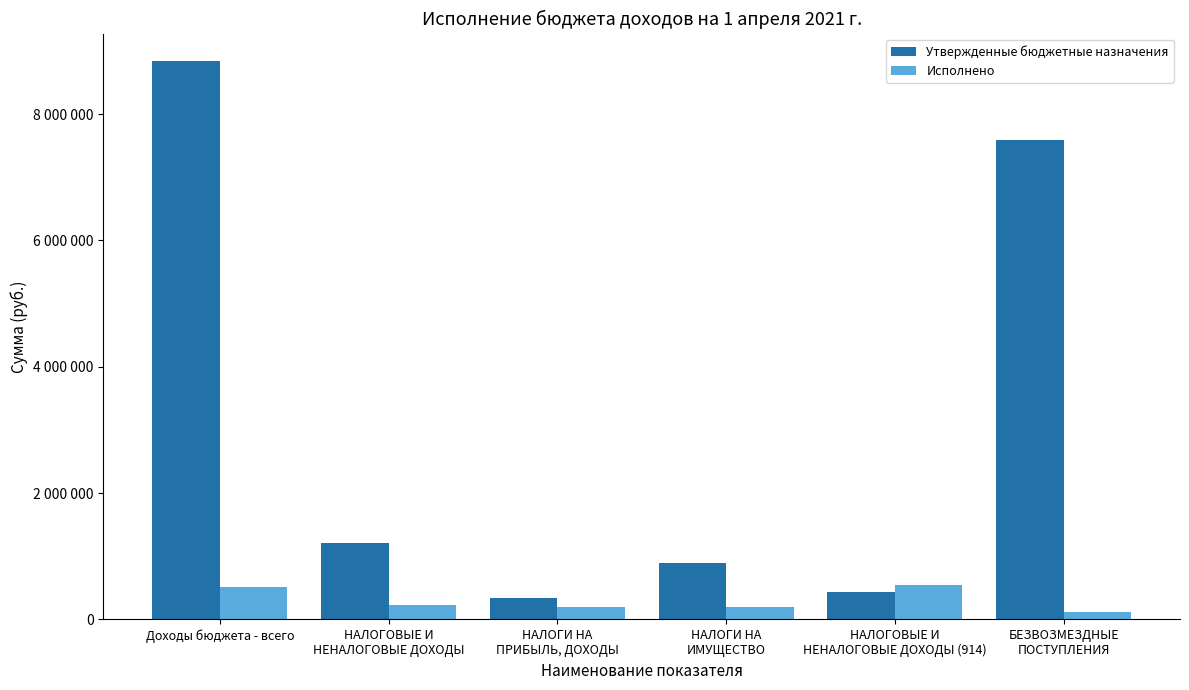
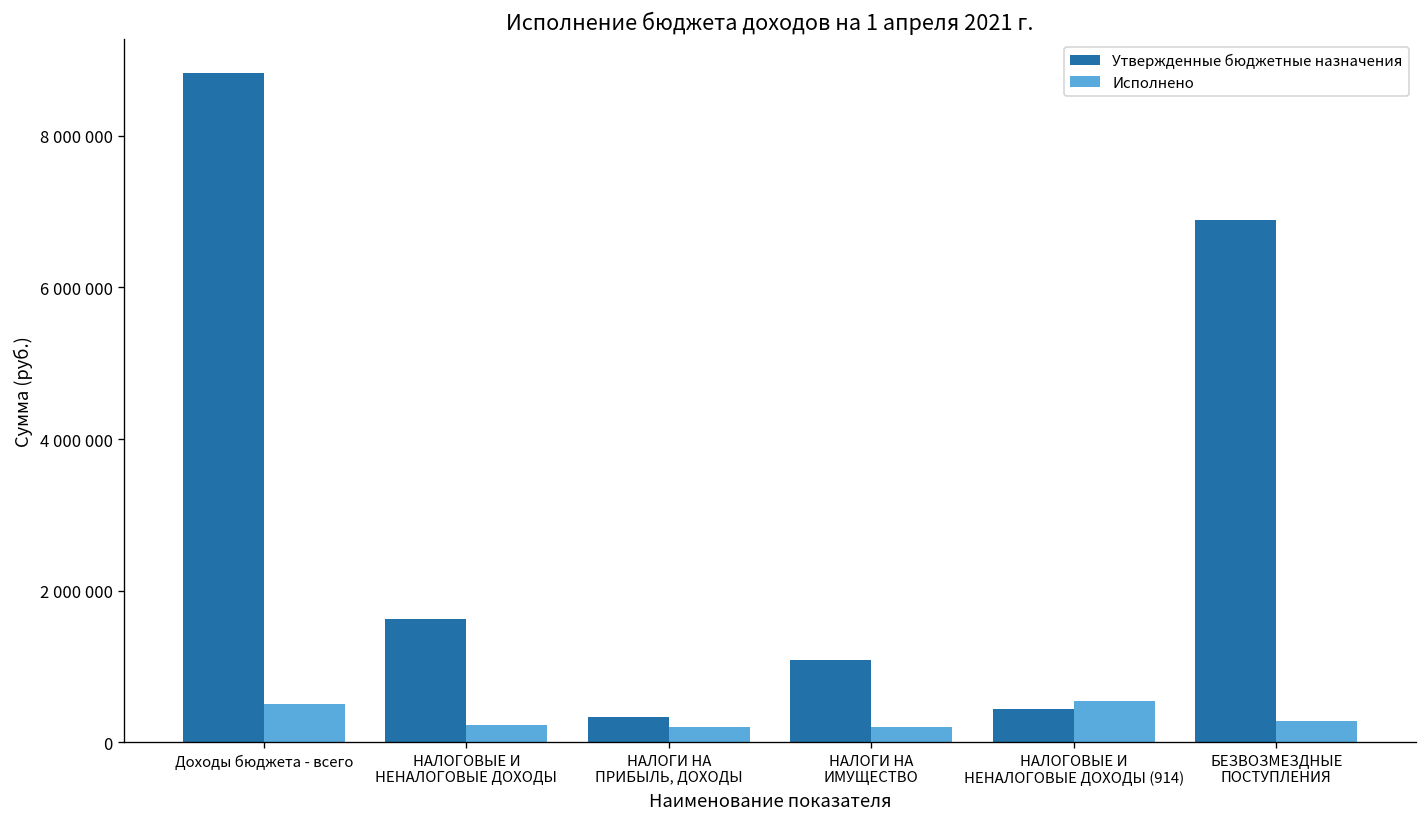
Утвержденные бюджетные назначения, НАЛОГОВЫЕ И НЕНАЛОГОВЫЕ ДОХОДЫ: 1200000 -> 1600000
Утвержденные бюджетные назначения, НАЛОГИ НА ИМУЩЕСТВО: 900000 -> 1100000
Утвержденные бюджетные назначения, БЕЗВОЗМЕЗДНЫЕ ПОСТУПЛЕНИЯ: 7600000 -> 6900000
Исполнено, БЕЗВОЗМЕЗДНЫЕ ПОСТУПЛЕНИЯ: 100000 -> 300000
